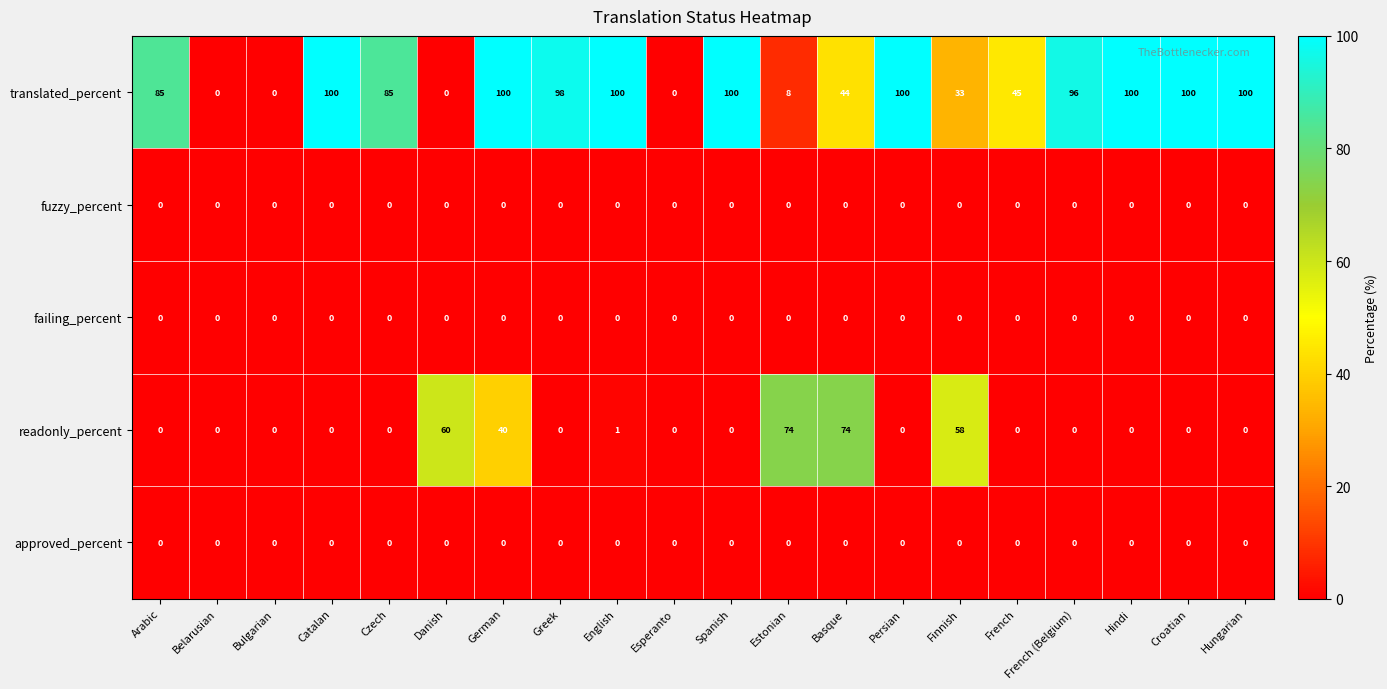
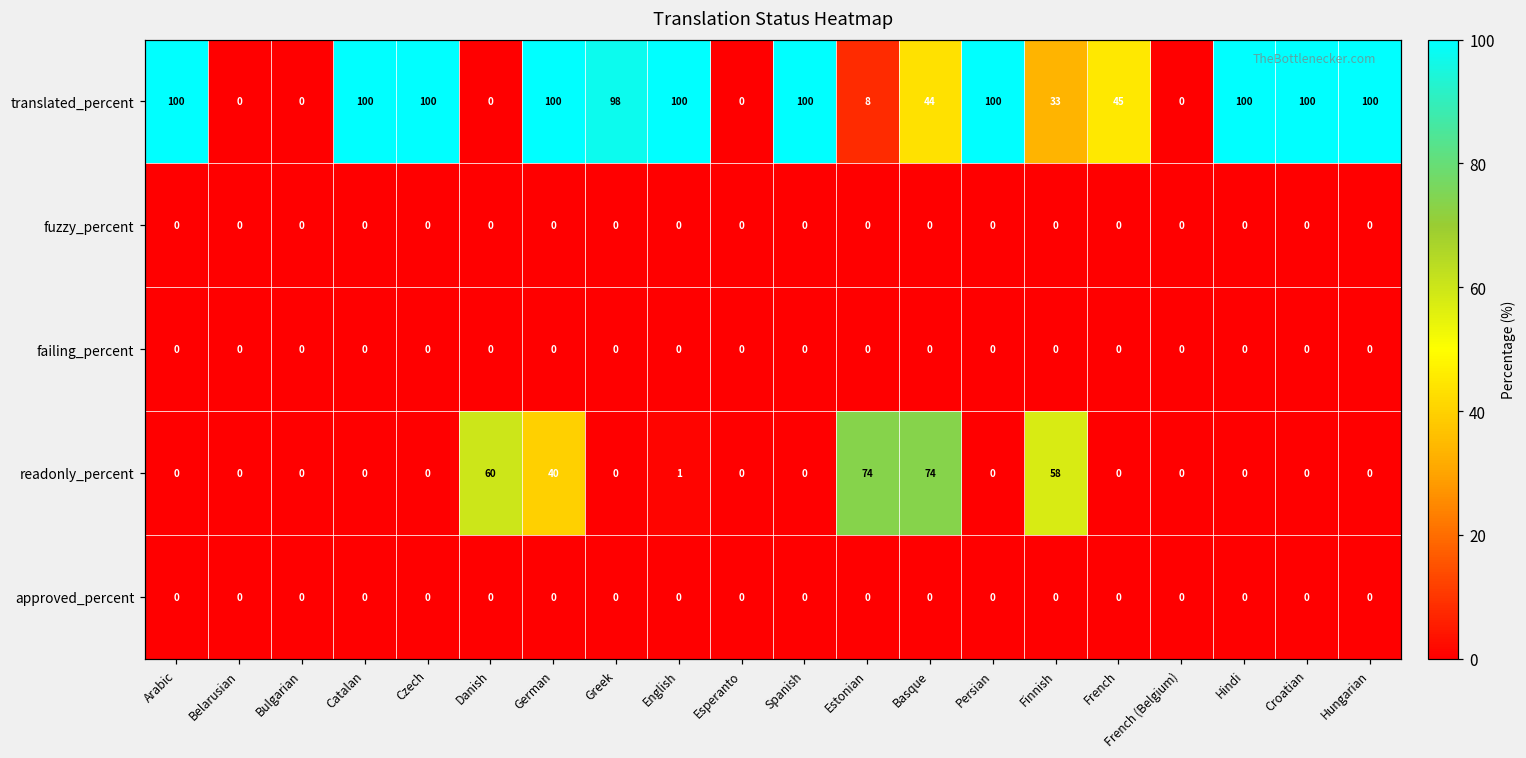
translated_percent, Arabic: 85 -> 100
translated_percent, Czech: 85 -> 100
translated_percent, French (Belgium): 96 -> 0
